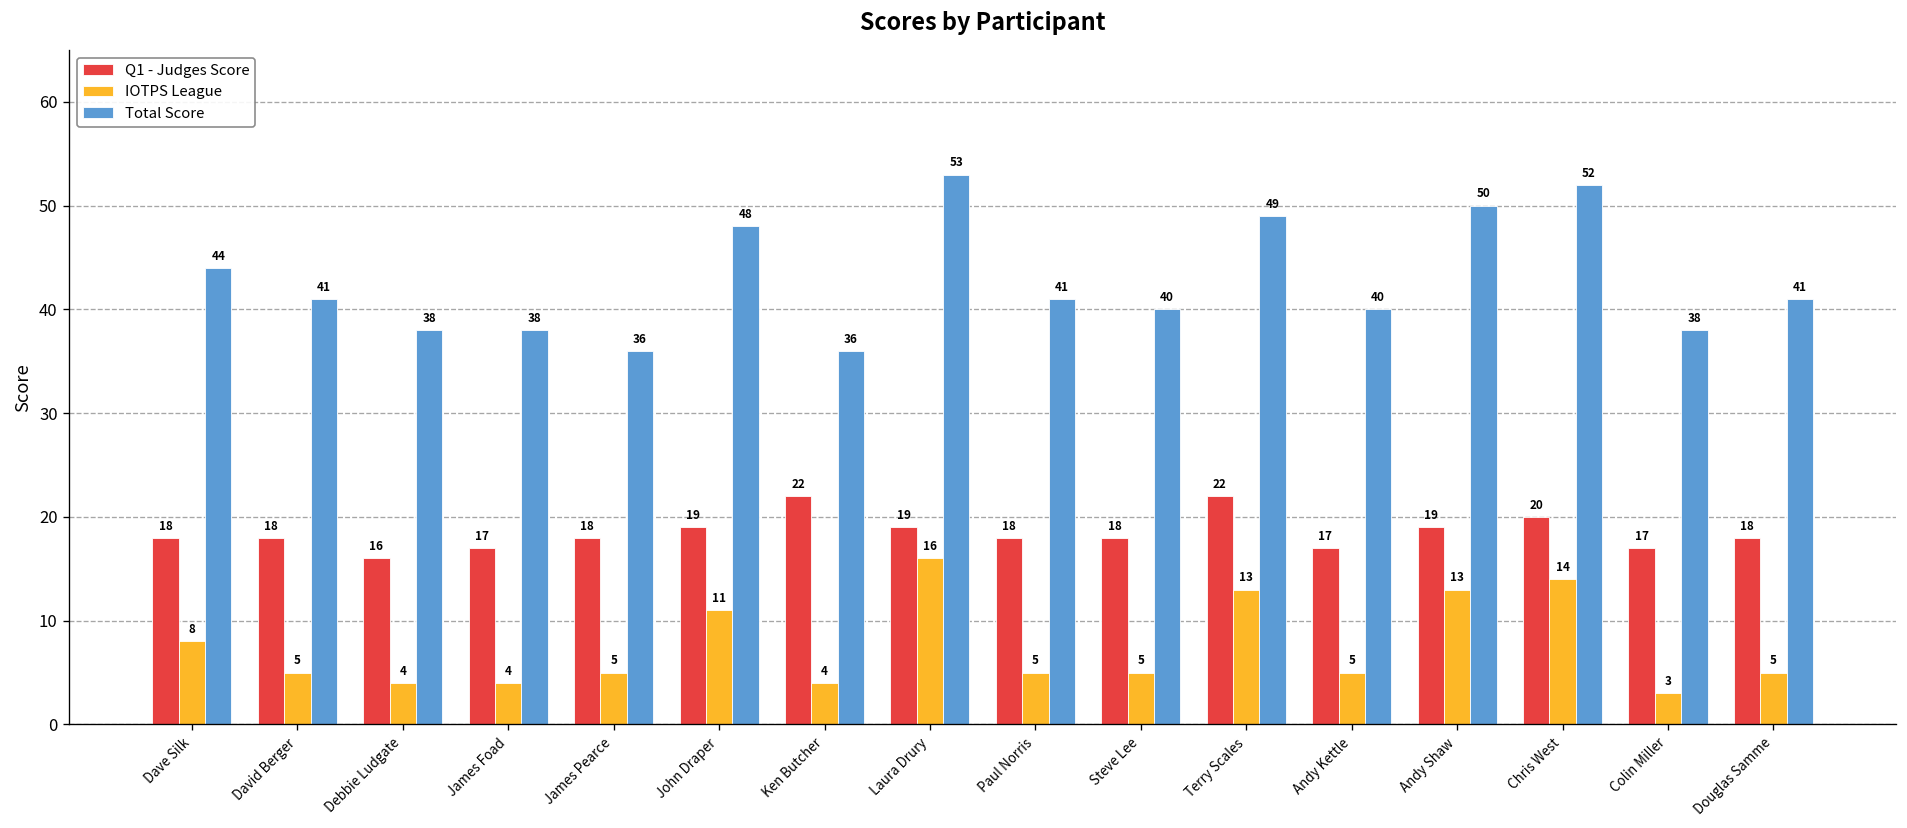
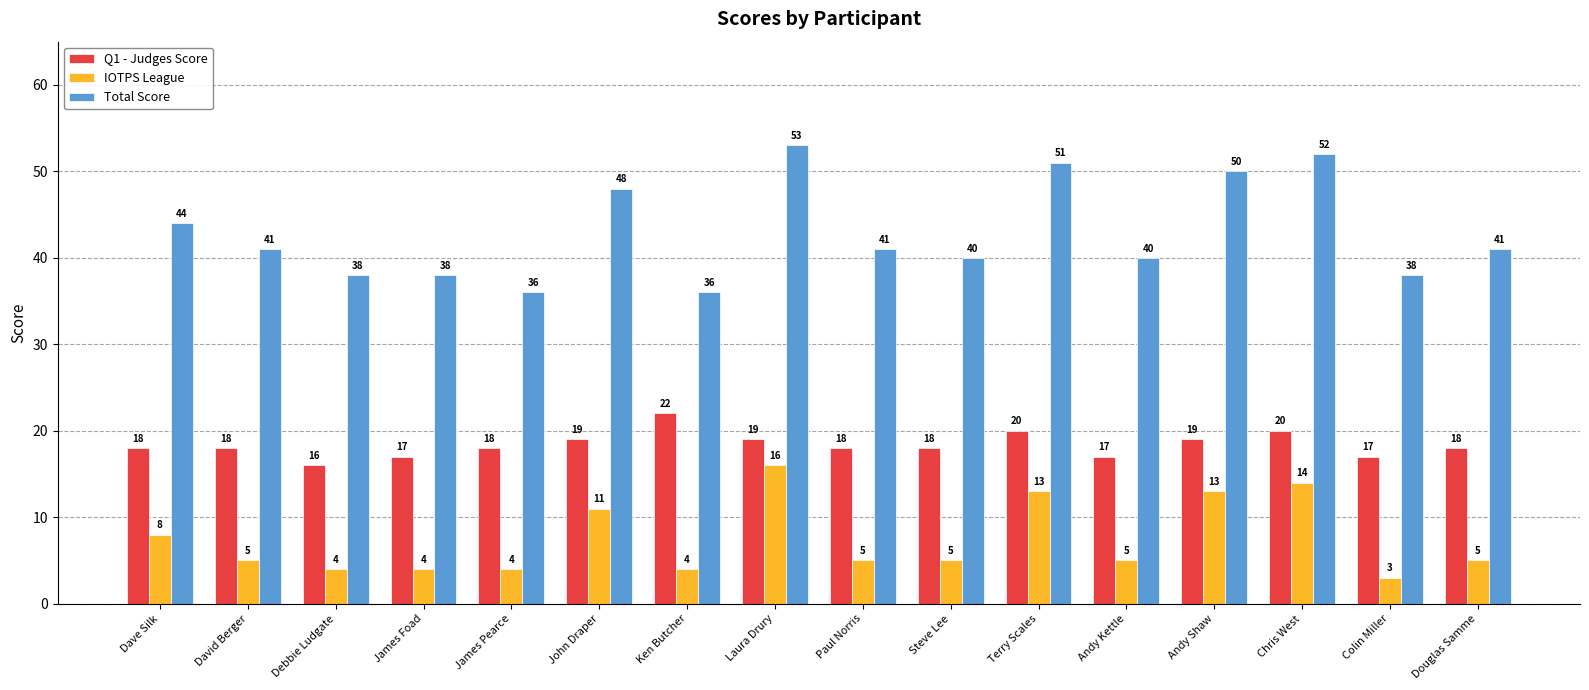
IOTPS League, James Pearce: 5 -> 4
Q1 - Judges Score, Terry Scales: 22 -> 20
Total Score, Terry Scales: 49 -> 51
